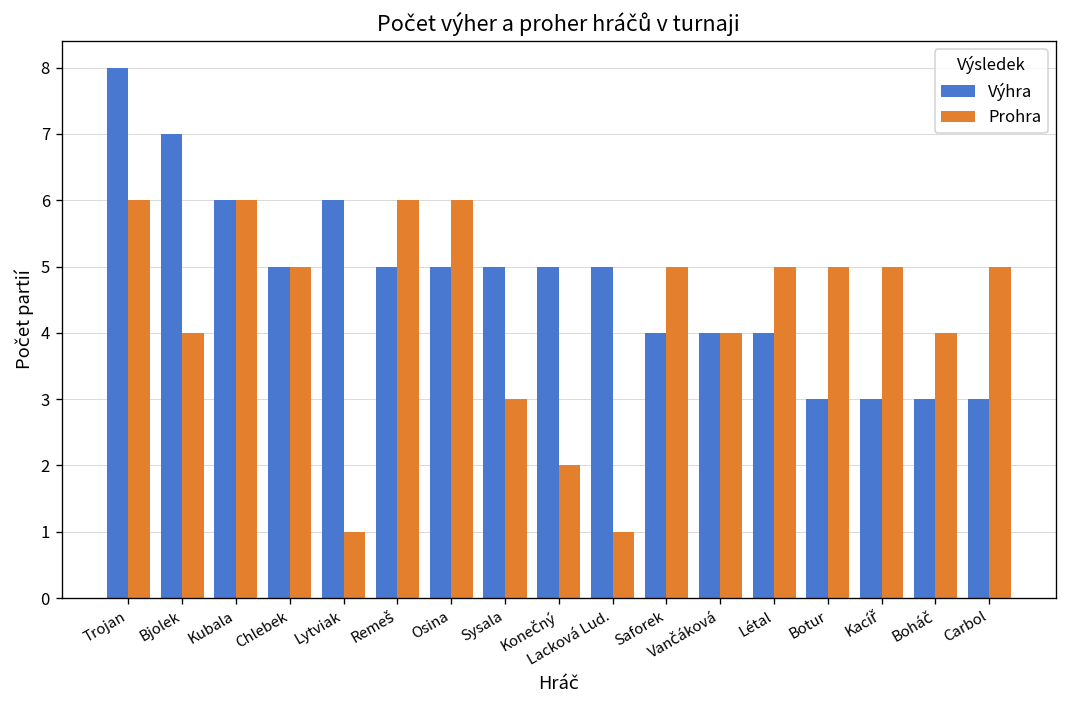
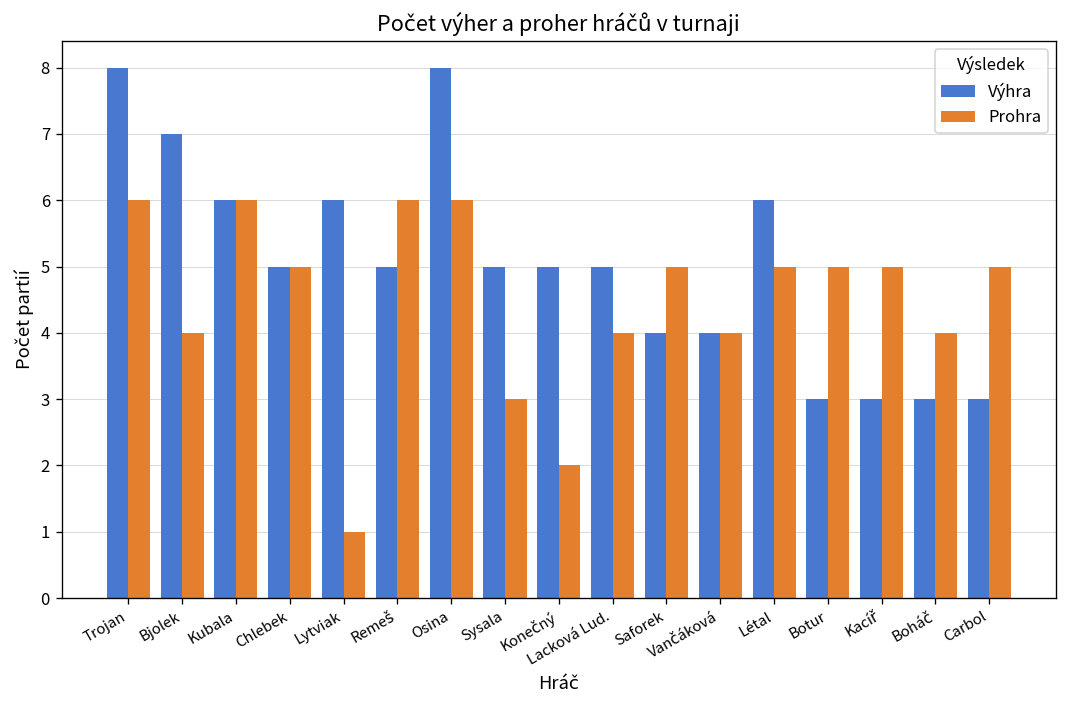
Výhra, Osina: 5 -> 8
Prohra, Lacková Lud.: 1 -> 4
Výhra, Létal: 4 -> 6
